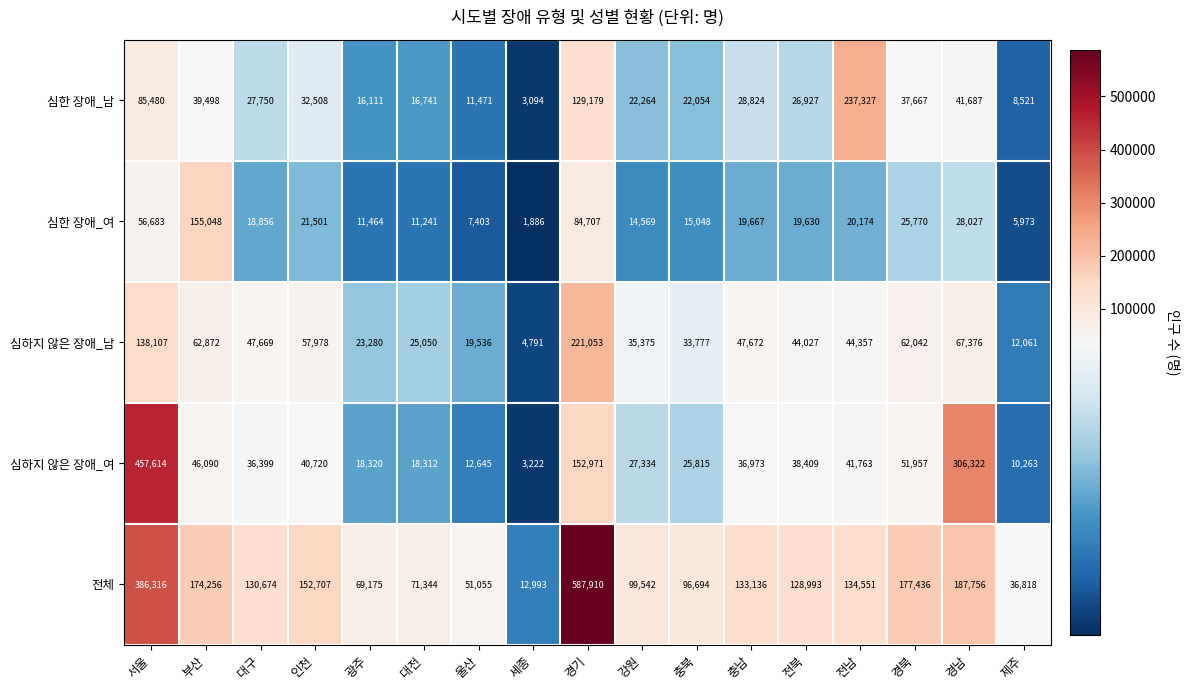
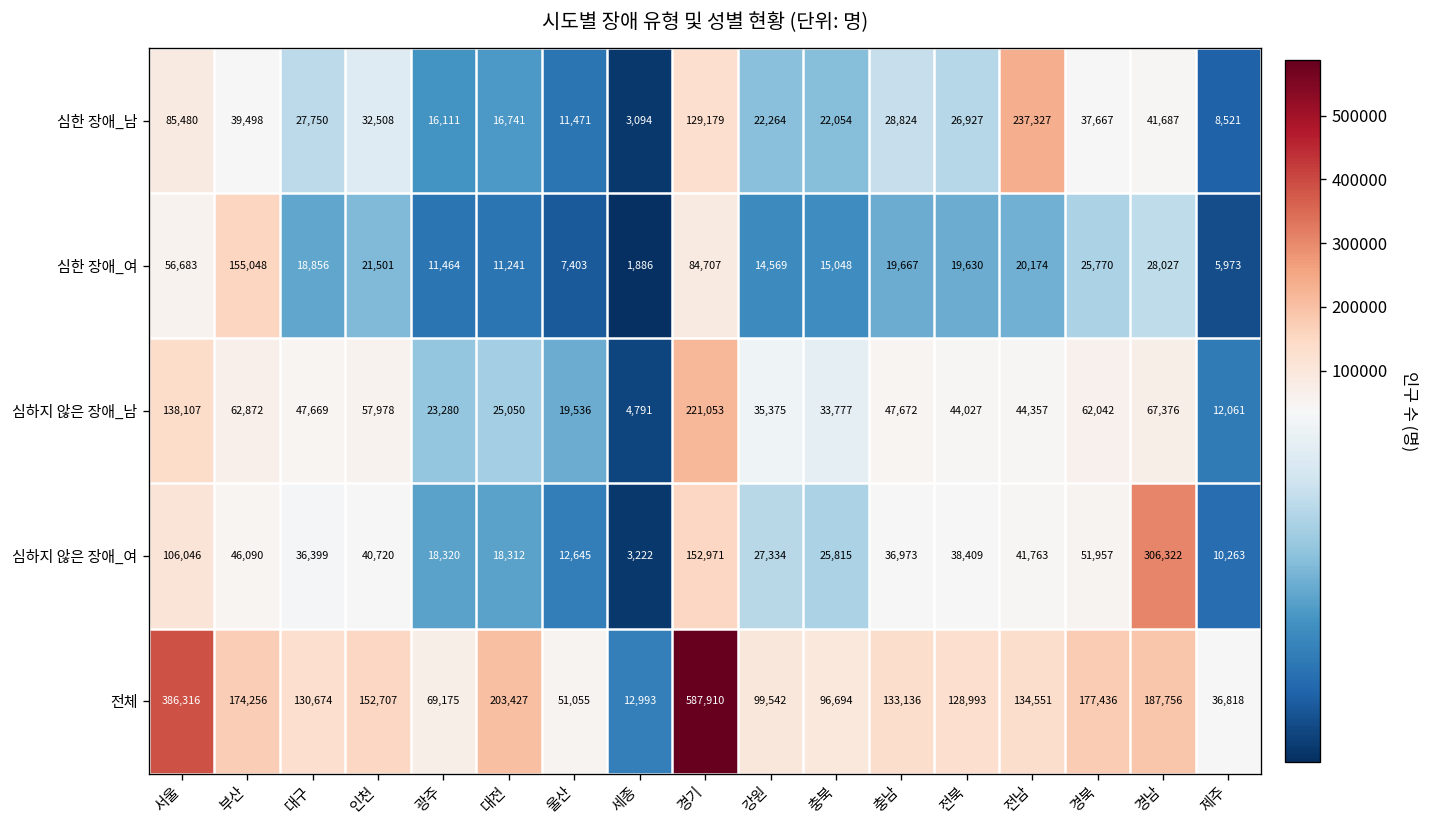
심하지 않은 장애_여, 서울: 457,614 -> 106,046
전체, 대전: 71,344 -> 203,427
